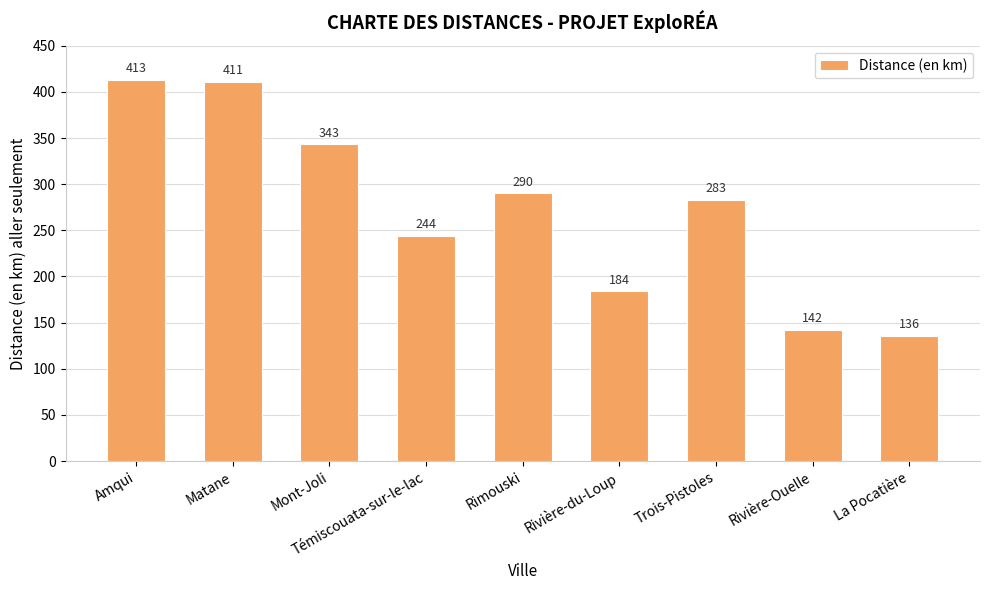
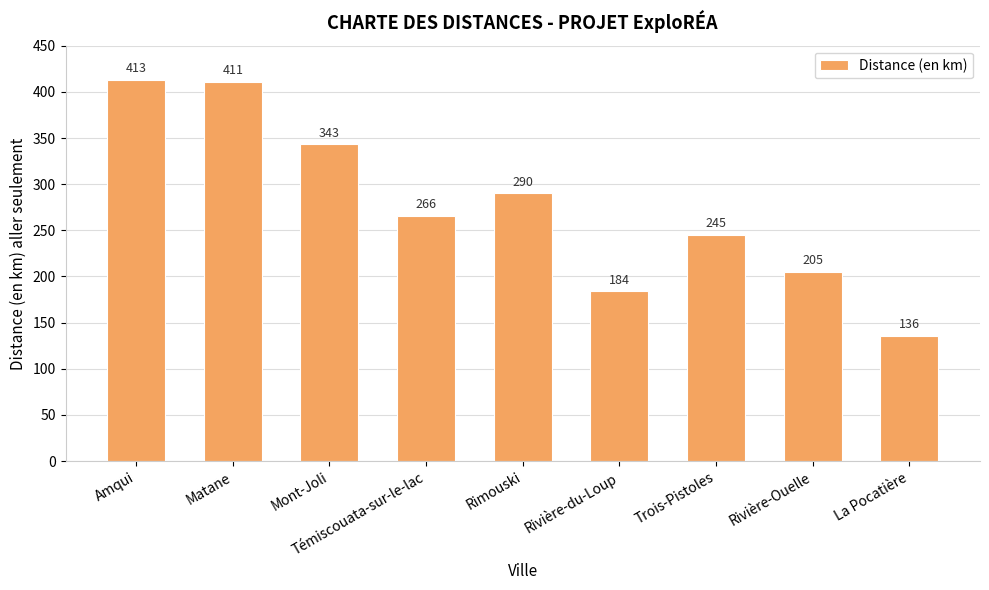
Témiscouata-sur-le-lac: 244 -> 266
Trois-Pistoles: 283 -> 245
Rivière-Ouelle: 142 -> 205
